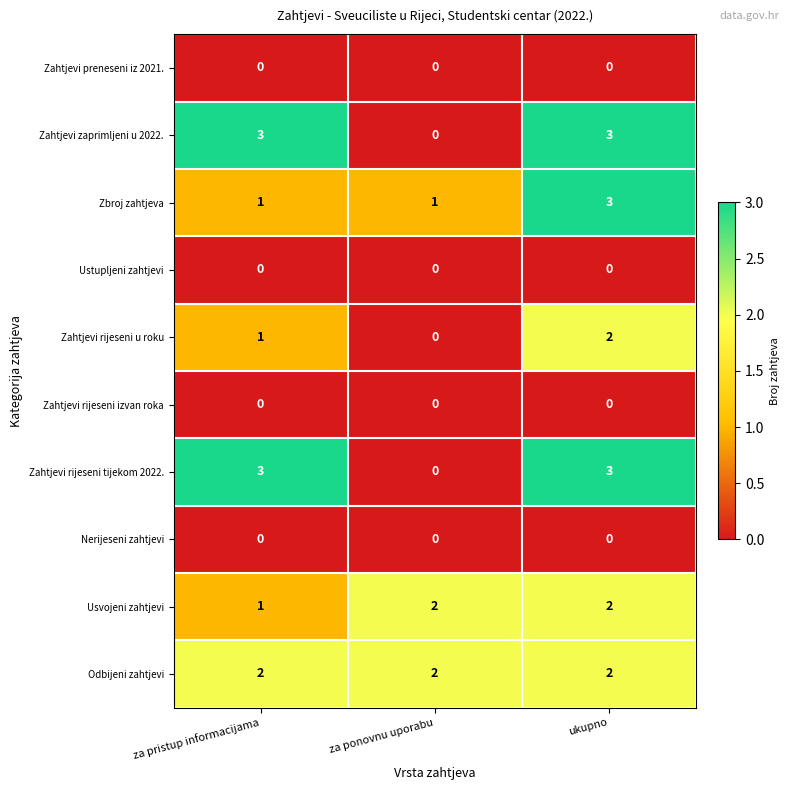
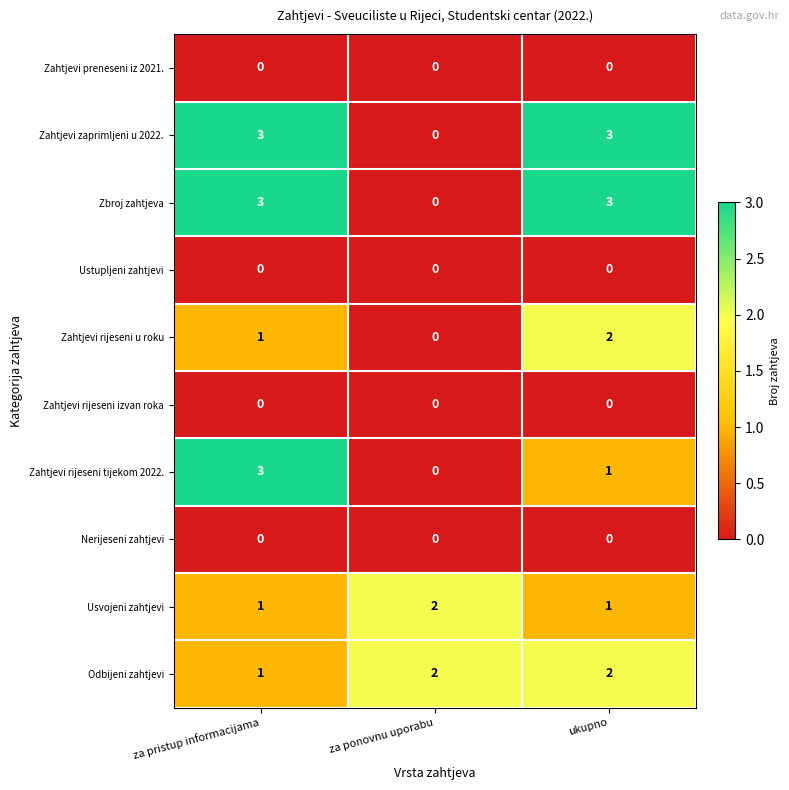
Zbroj zahtjeva, za pristup informacijama: 1 -> 3
Zbroj zahtjeva, za ponovnu uporabu: 1 -> 0
Zahtjevi rijeseni tijekom 2022., ukupno: 3 -> 1
Usvojeni zahtjevi, ukupno: 2 -> 1
Odbijeni zahtjevi, za pristup informacijama: 2 -> 1
